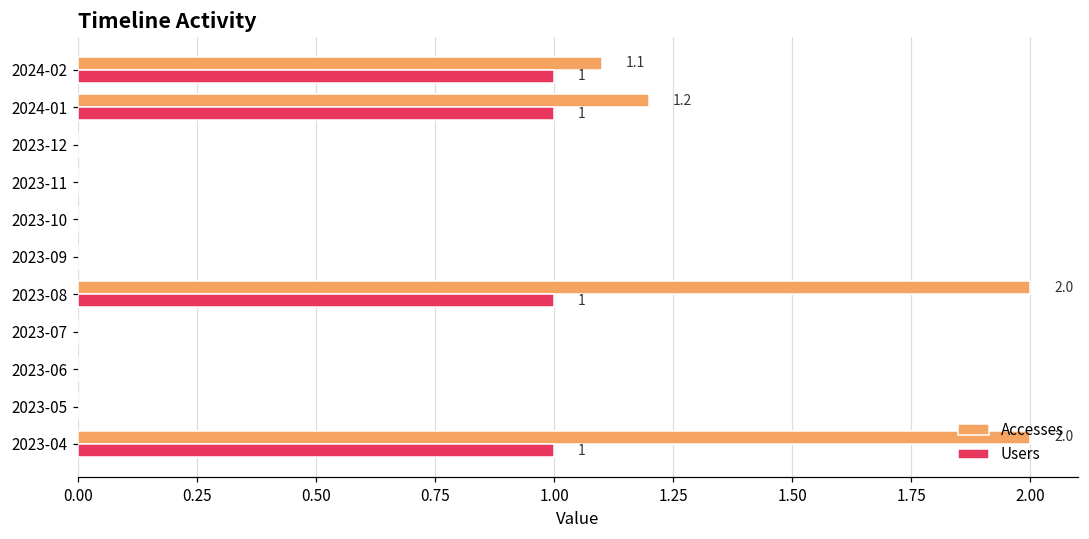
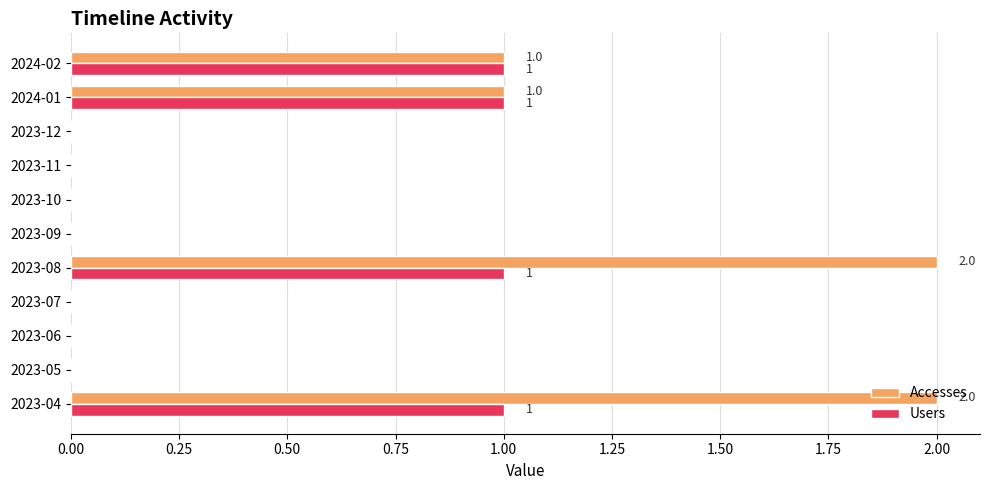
Accesses, 2024-02: 1.1 -> 1.0
Accesses, 2024-01: 1.2 -> 1.0
